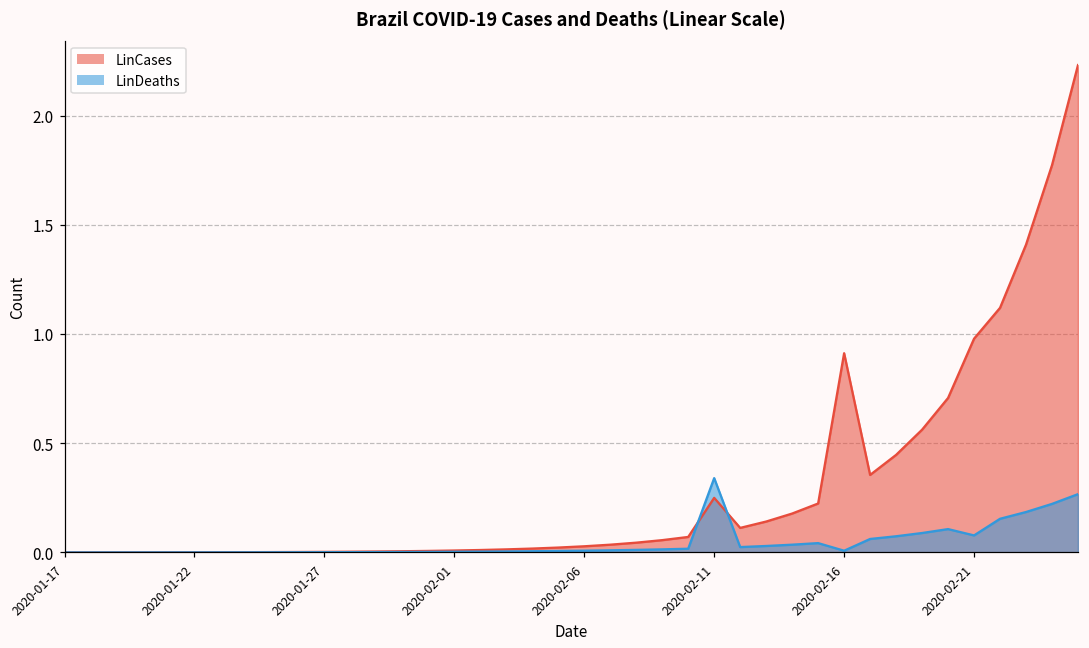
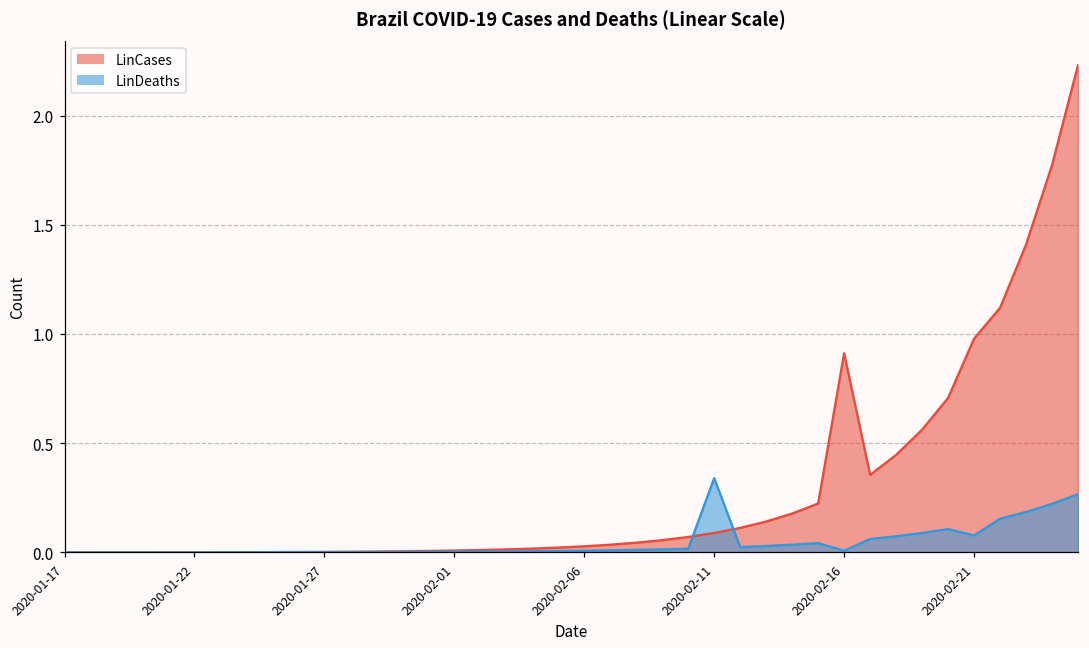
LinCases, 2020-02-11: 0.25 -> 0.09
